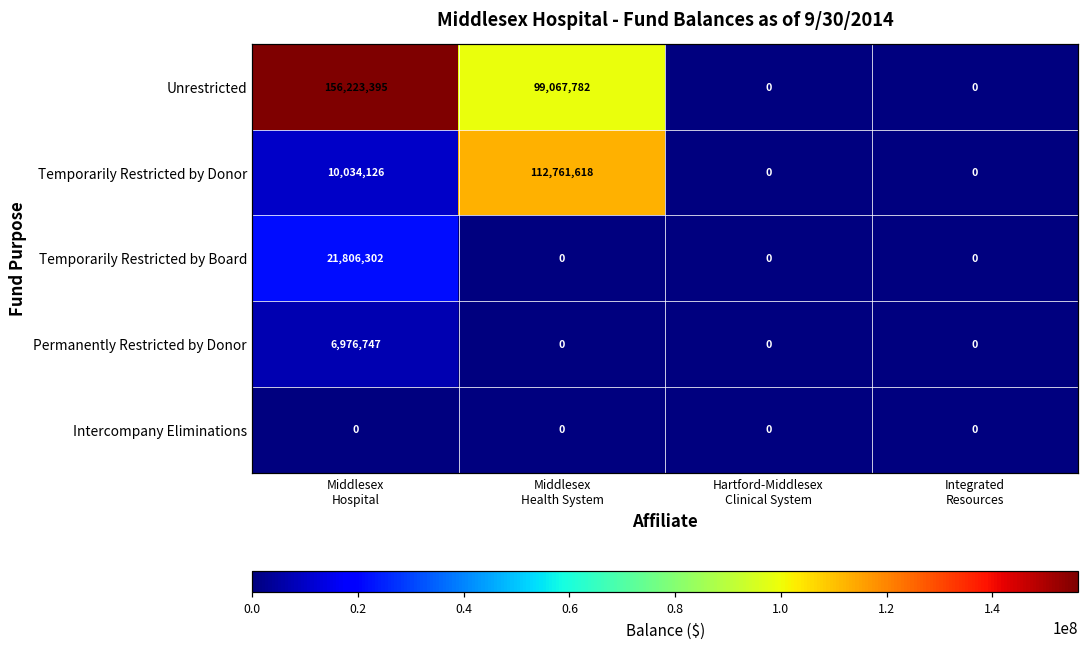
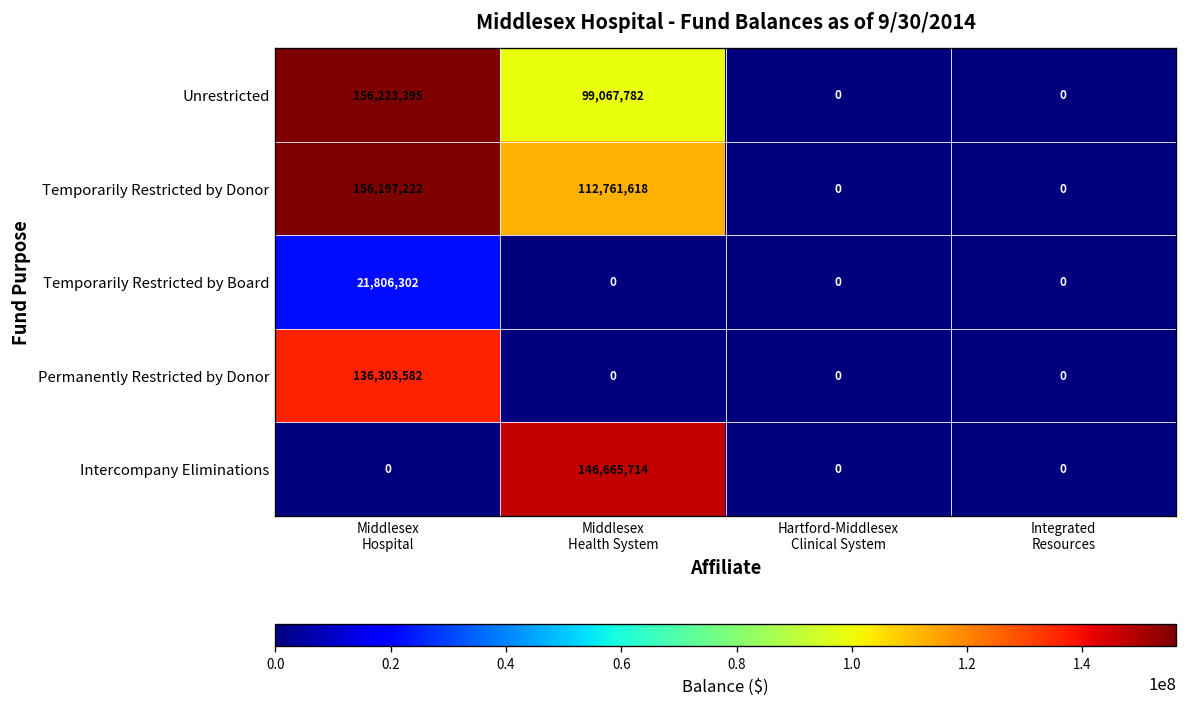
Temporarily Restricted by Donor, Middlesex Hospital: 10,034,126 -> 156,197,222
Permanently Restricted by Donor, Middlesex Hospital: 6,976,747 -> 136,303,582
Intercompany Eliminations, Middlesex Health System: 0 -> 146,665,714
